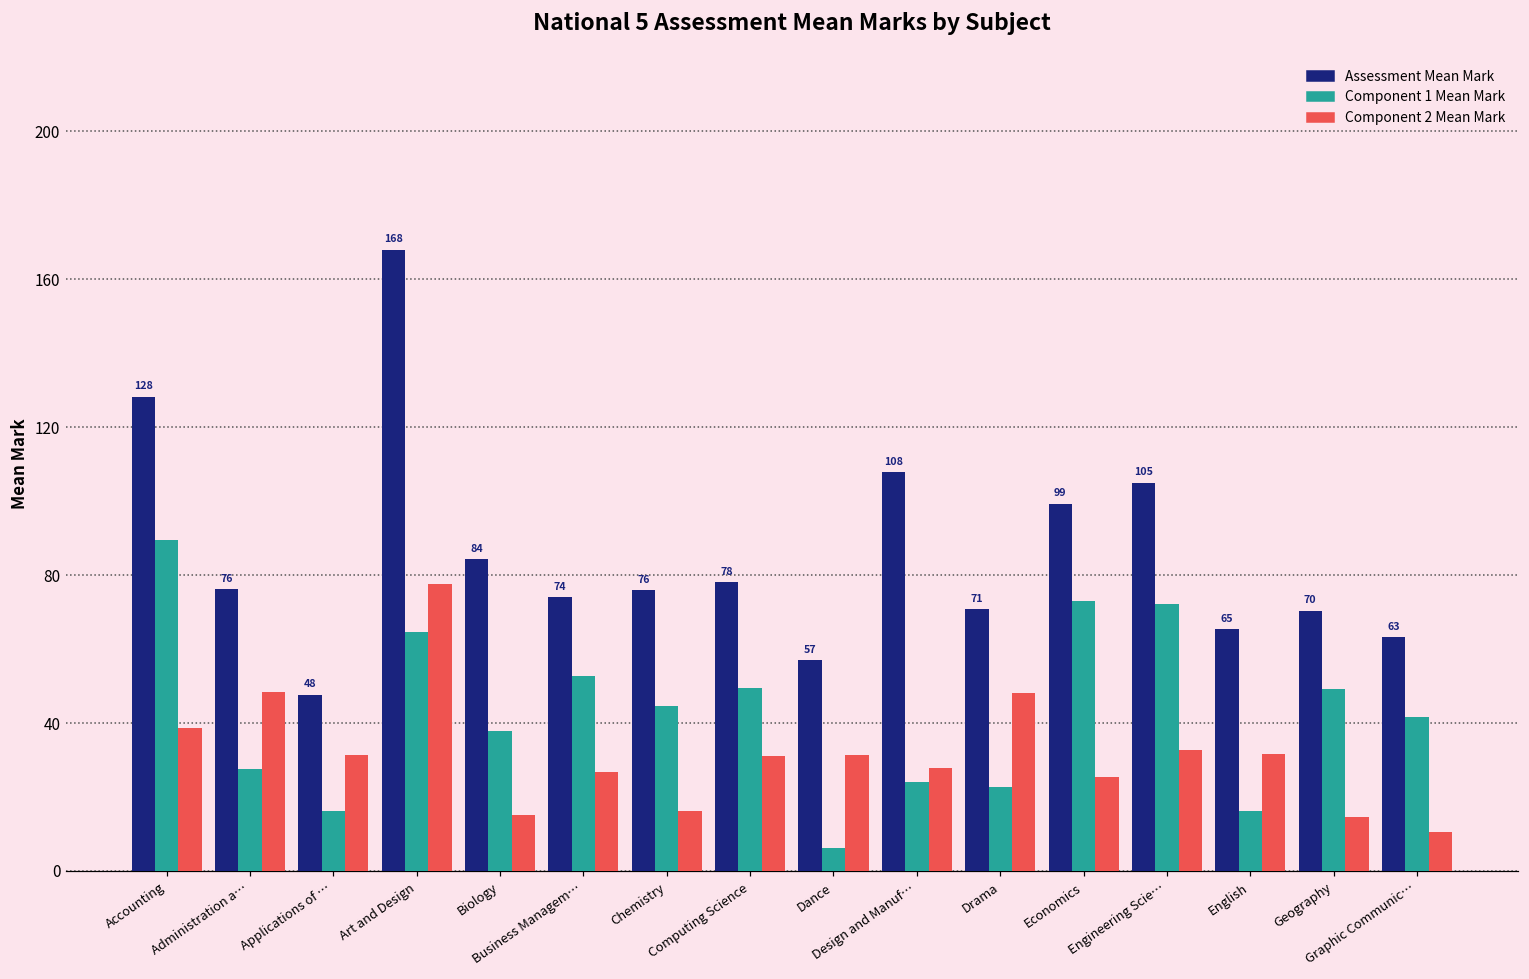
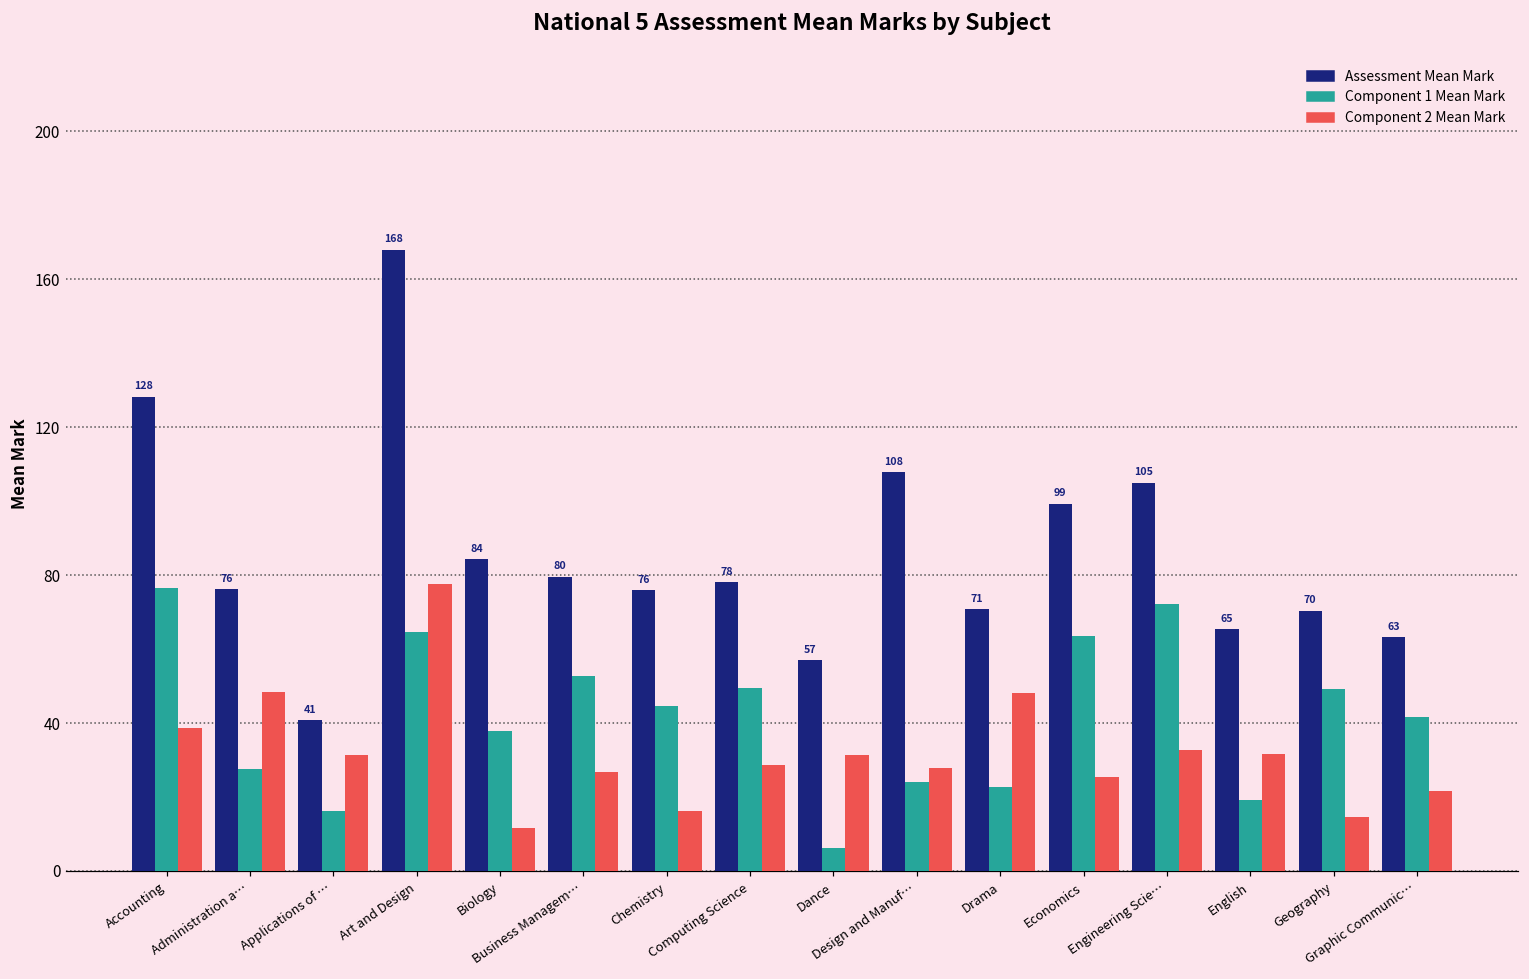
Component 1 Mean Mark, Accounting: 90 -> 77
Assessment Mean Mark, Applications of …: 48 -> 41
Component 2 Mean Mark, Biology: 15 -> 12
Assessment Mean Mark, Business Managem…: 74 -> 80
Component 2 Mean Mark, Computing Science: 31 -> 29
Component 1 Mean Mark, Economics: 73 -> 64
Component 1 Mean Mark, English: 16 -> 19
Component 2 Mean Mark, Graphic Communic…: 11 -> 22
